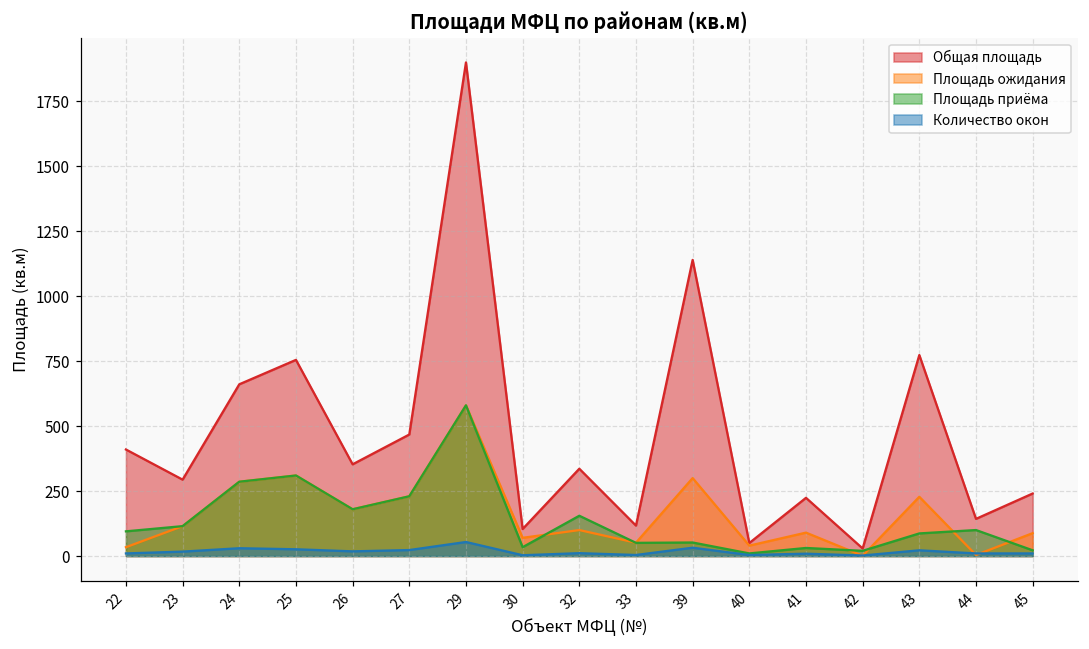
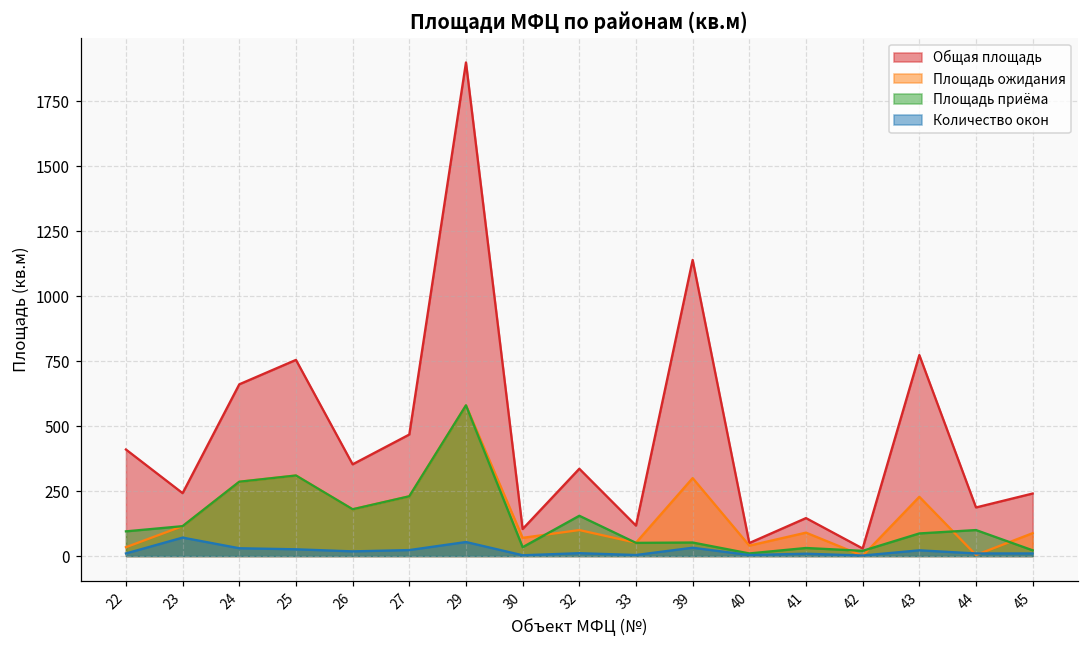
Общая площадь, 23: 290 -> 240
Количество окон, 23: 20 -> 70
Общая площадь, 41: 220 -> 150
Общая площадь, 44: 140 -> 190
